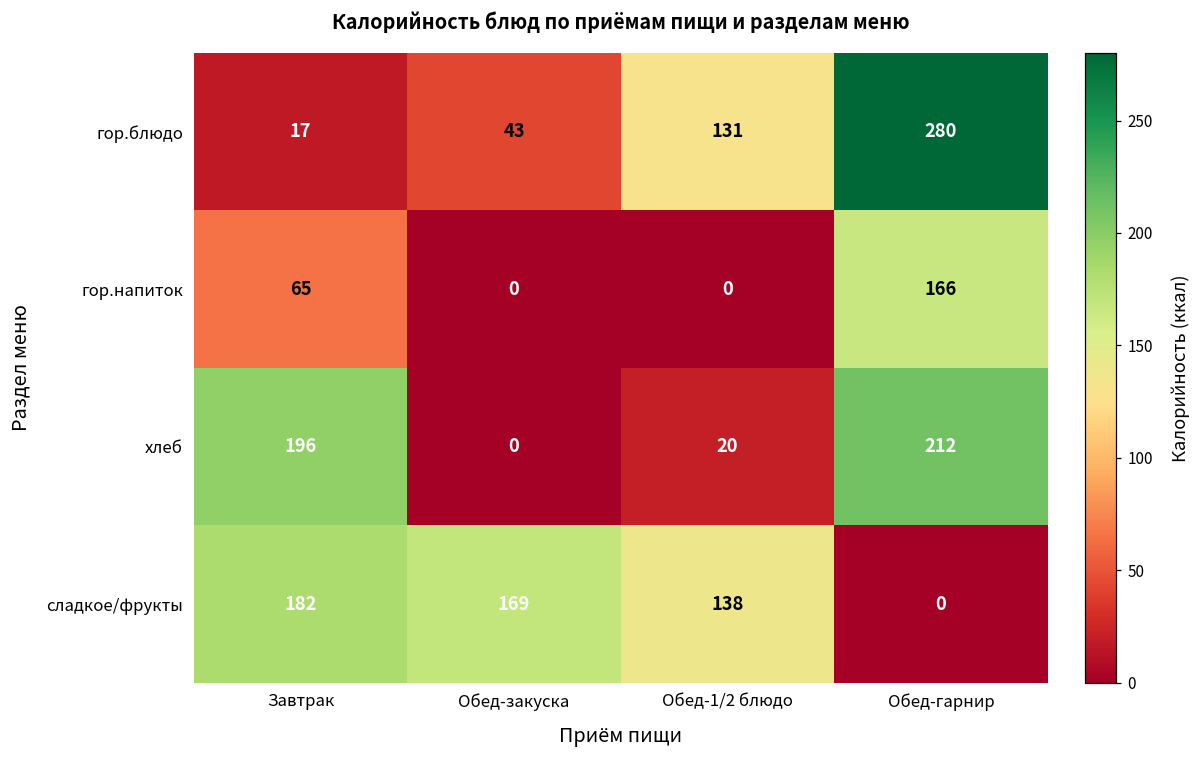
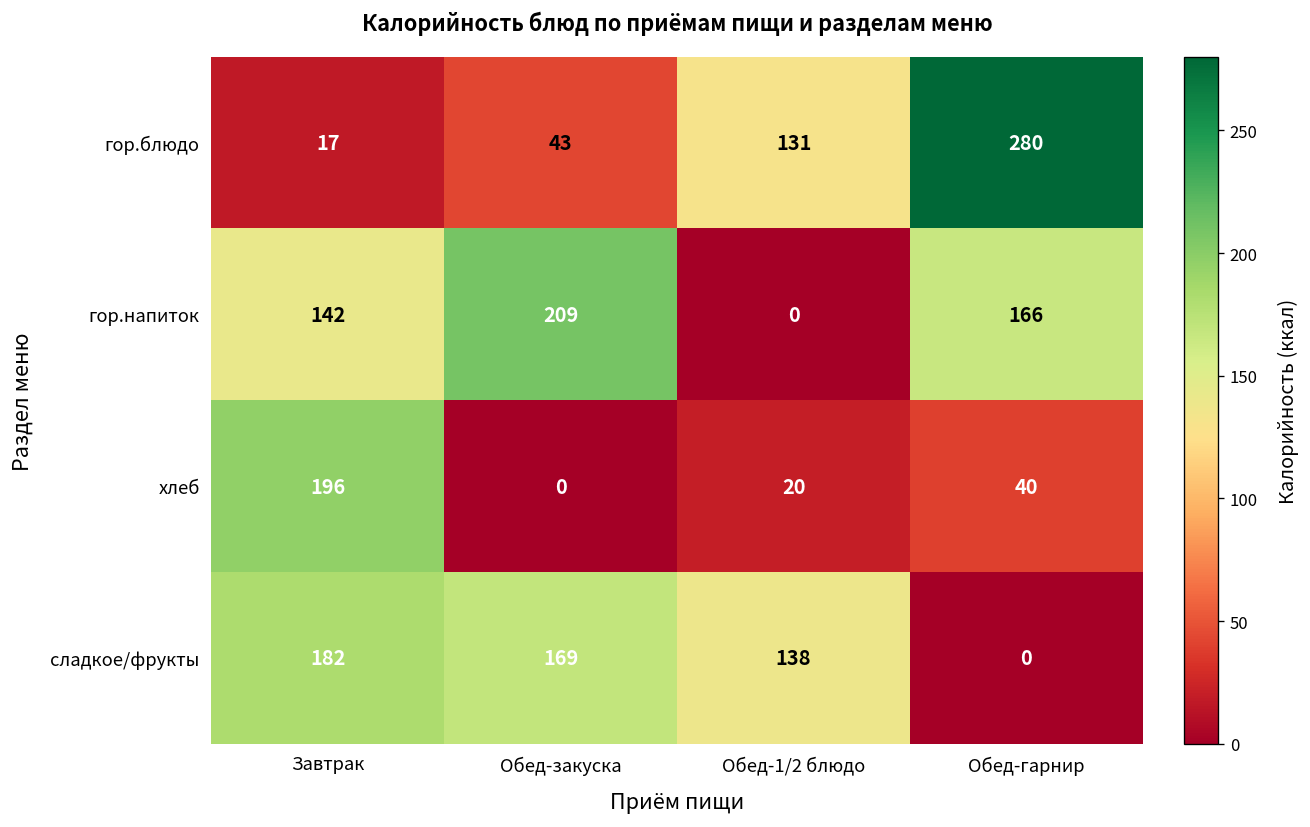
гор.напиток, Завтрак: 65 -> 142
гор.напиток, Обед-закуска: 0 -> 209
хлеб, Обед-гарнир: 212 -> 40
